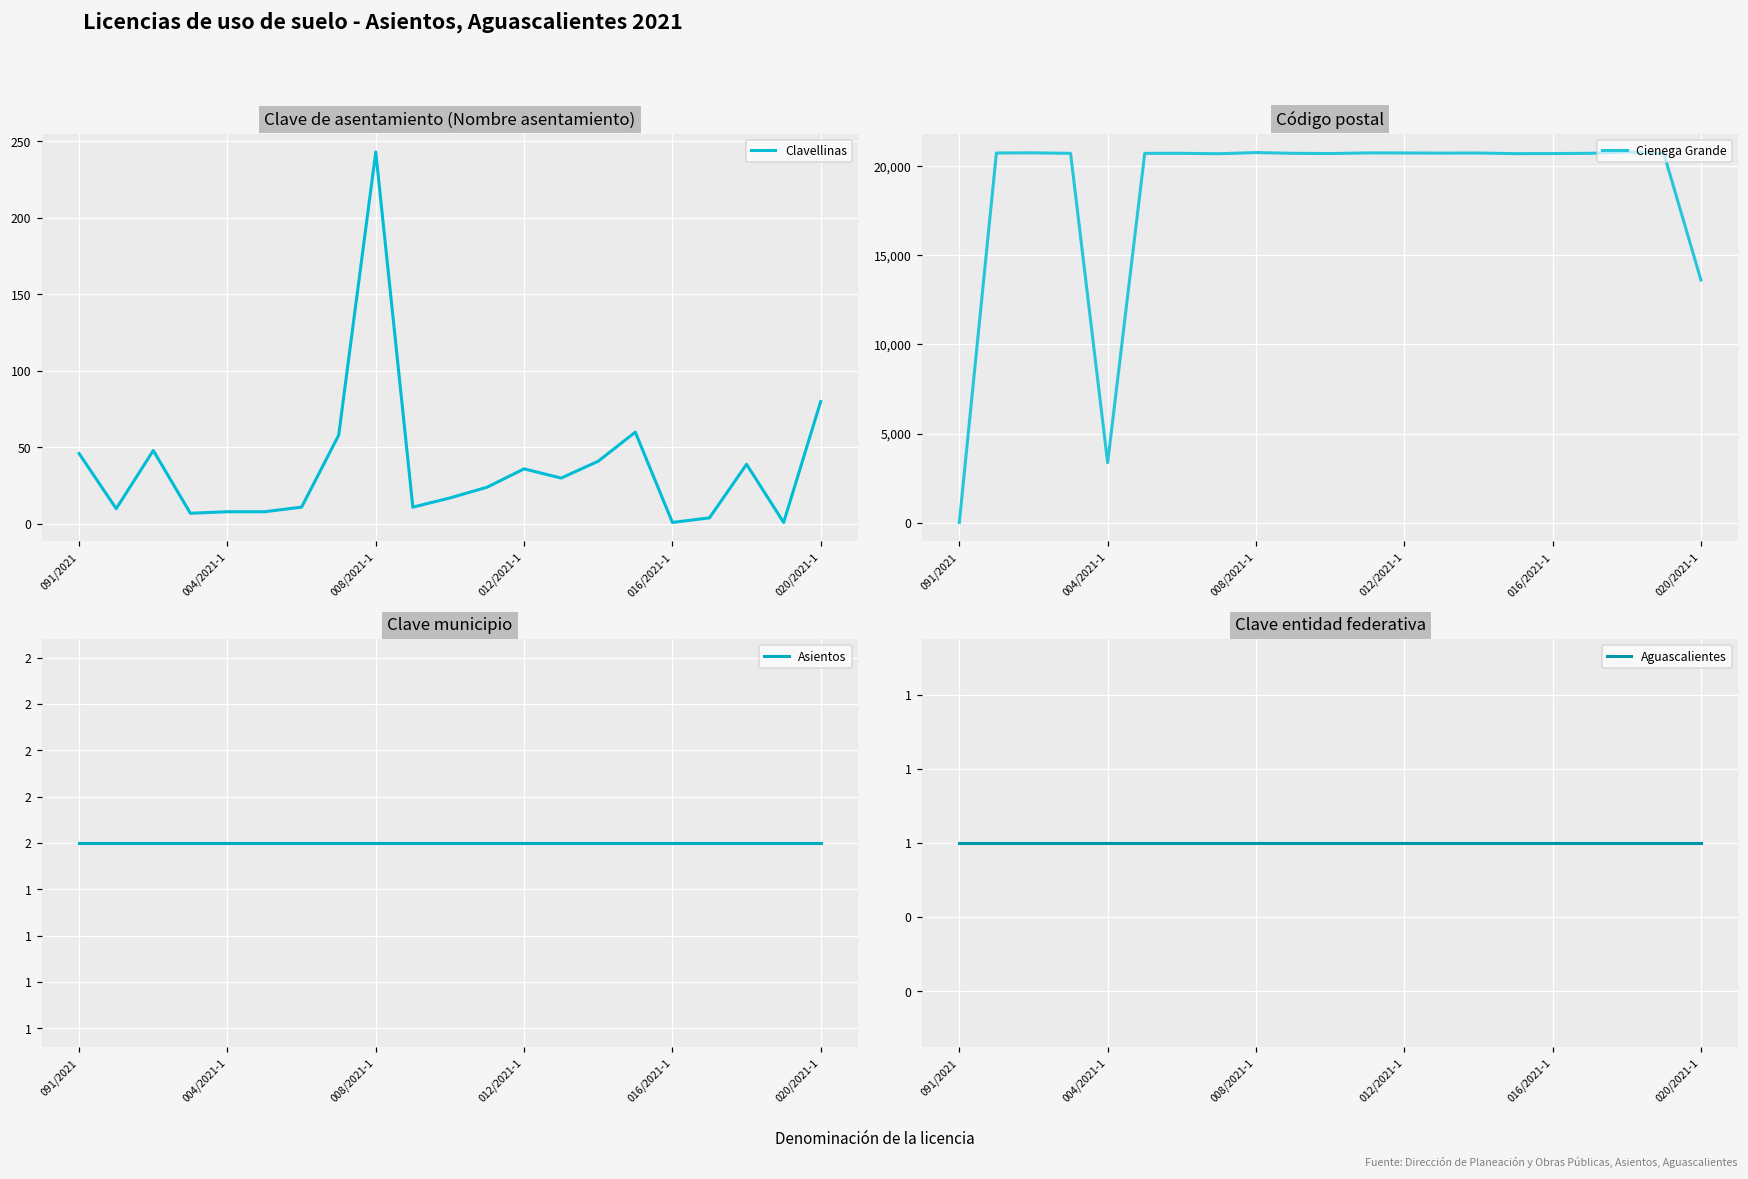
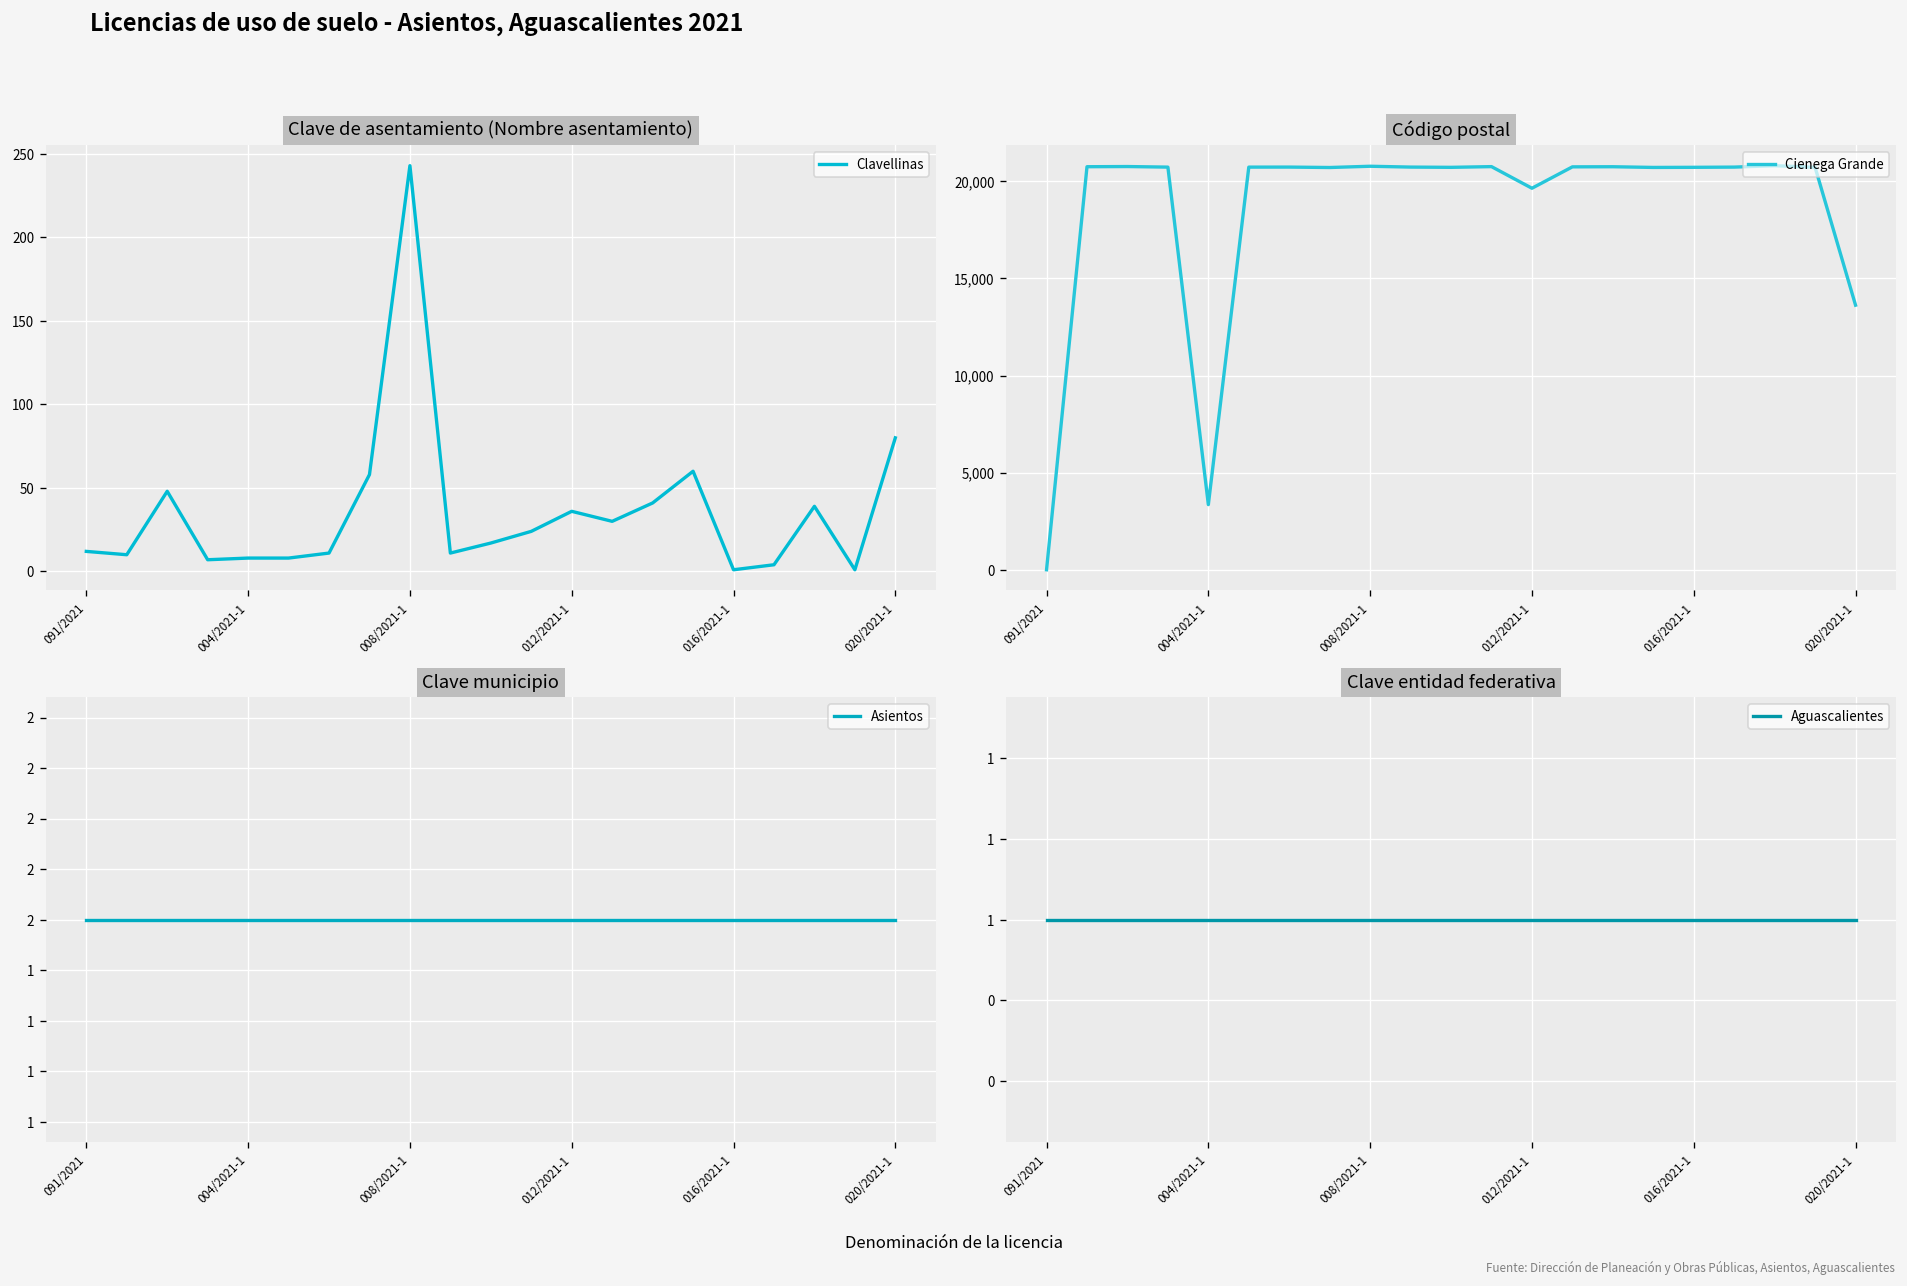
Clave de asentamiento (Nombre asentamiento), 091/2021: 46 -> 12
Código postal, 012/2021-1: 20,700 -> 19,600
